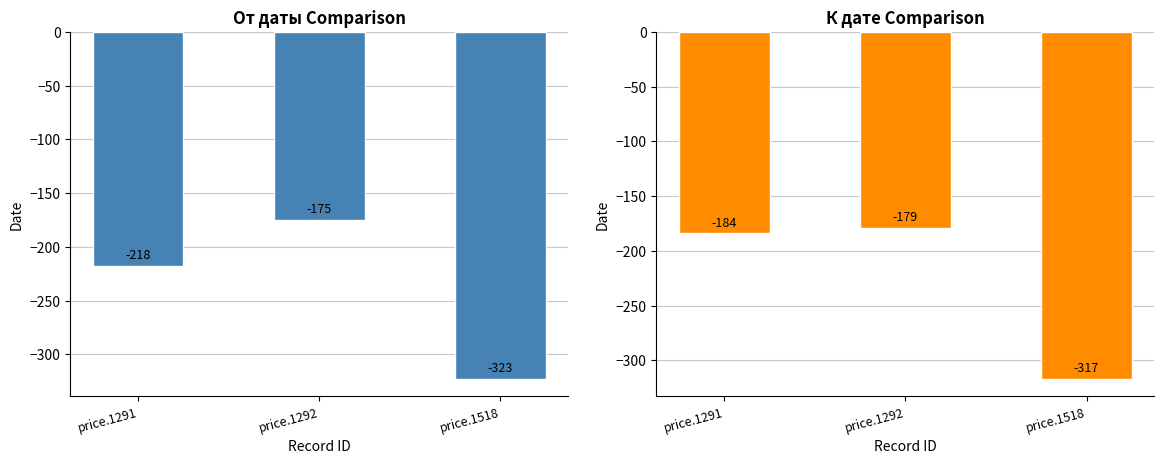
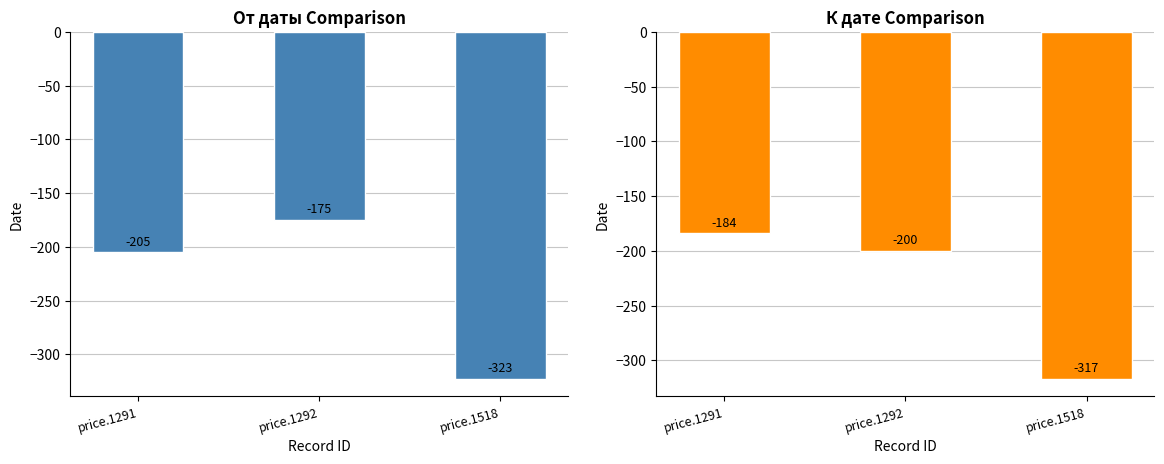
От даты Comparison, price.1291: -218 -> -205
К дате Comparison, price.1292: -179 -> -200
